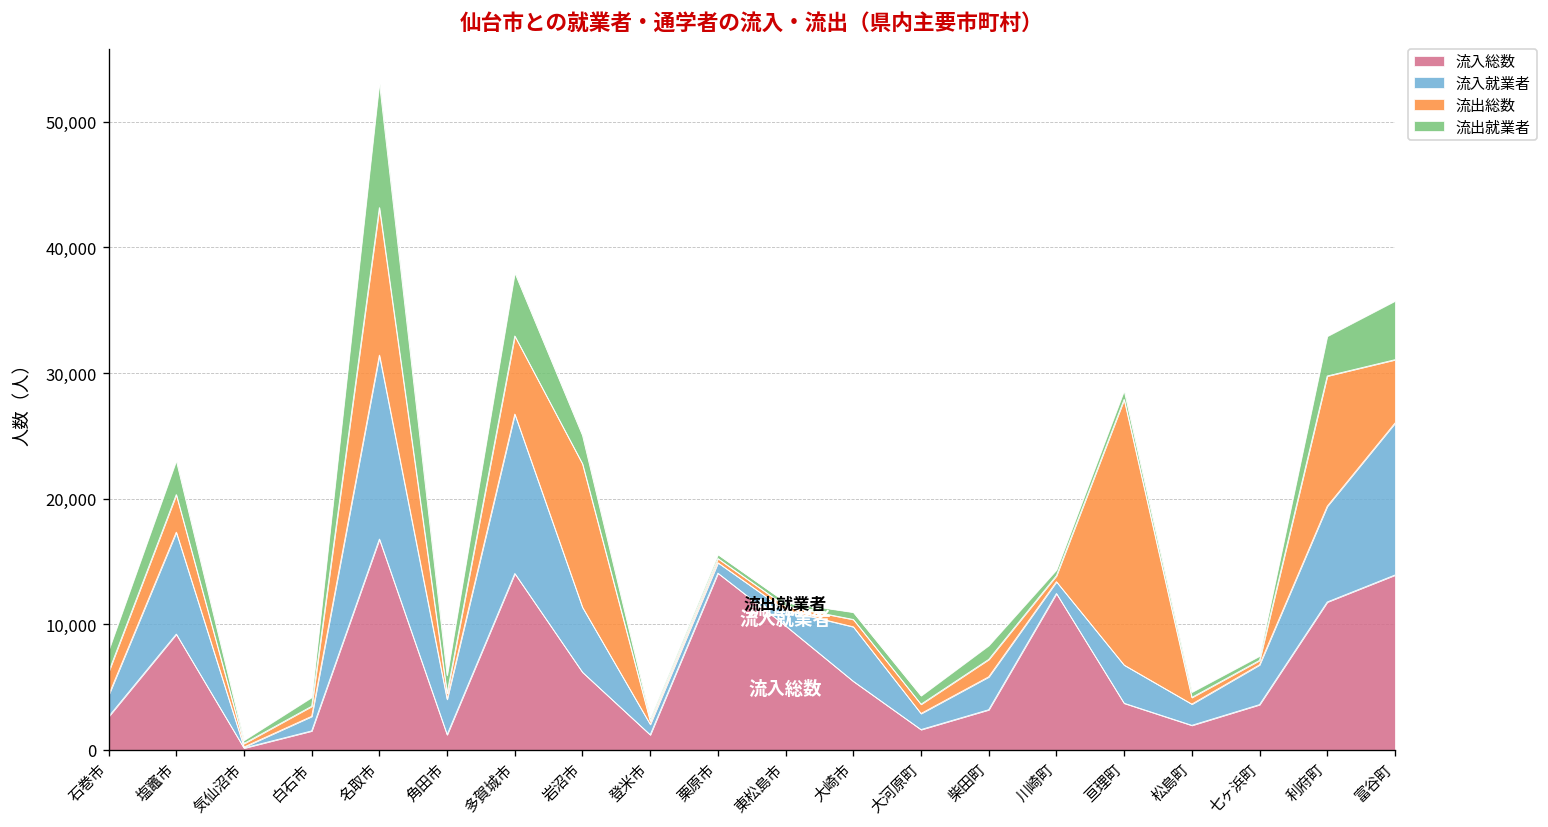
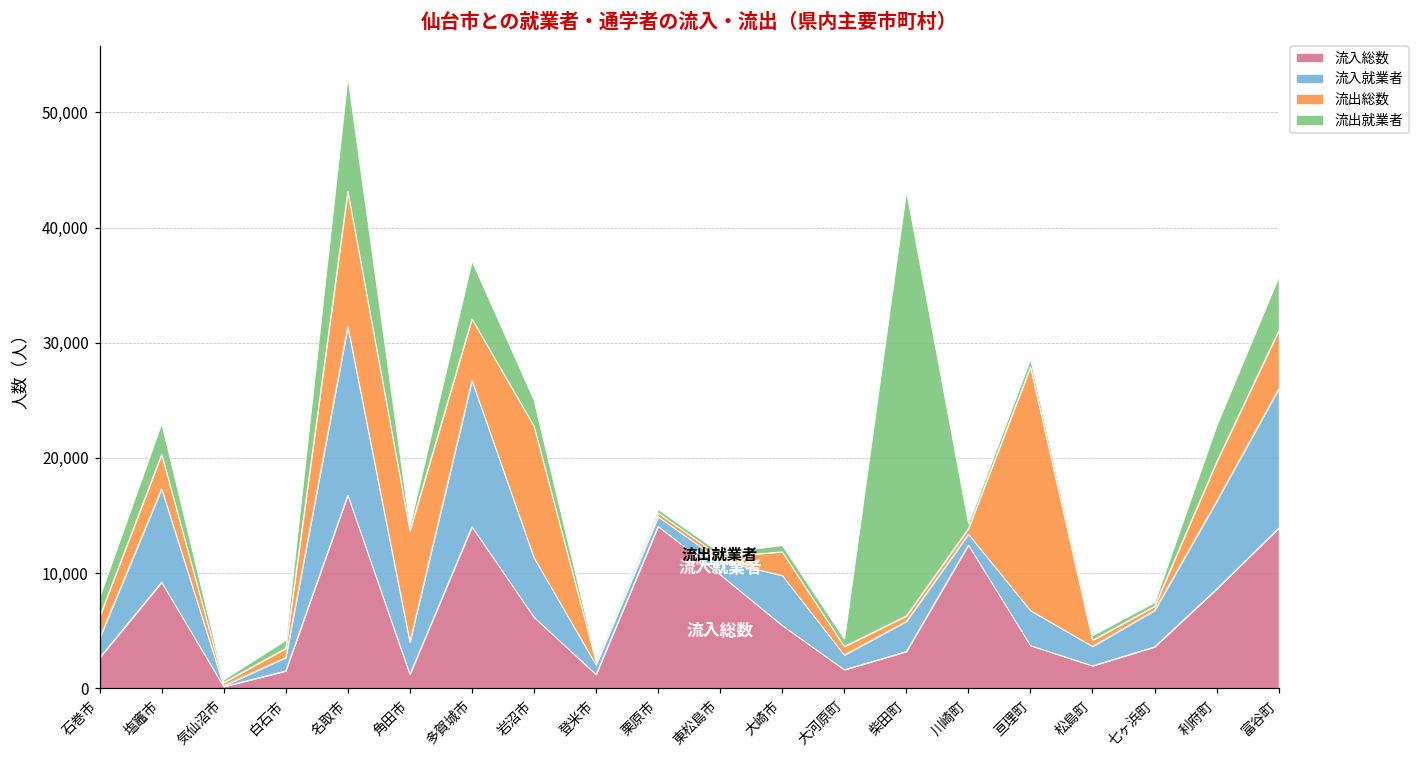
流出総数, 角田市: 500 -> 9,700
流出就業者, 角田市: 1,400 -> 500
流出総数, 多賀城市: 6,200 -> 5,400
流出総数, 大崎市: 600 -> 2,100
流出総数, 柴田町: 1,400 -> 500
流出就業者, 柴田町: 1,100 -> 36,900
流入総数, 利府町: 11,800 -> 8,600
流出総数, 利府町: 10,400 -> 3,400
